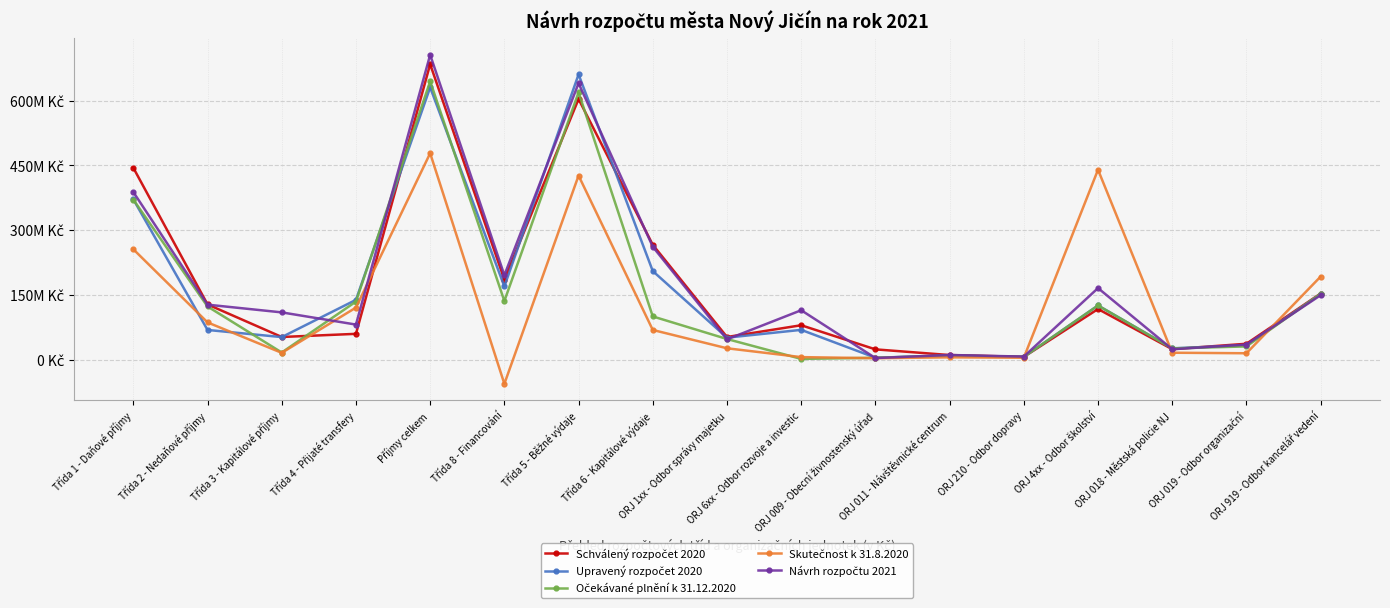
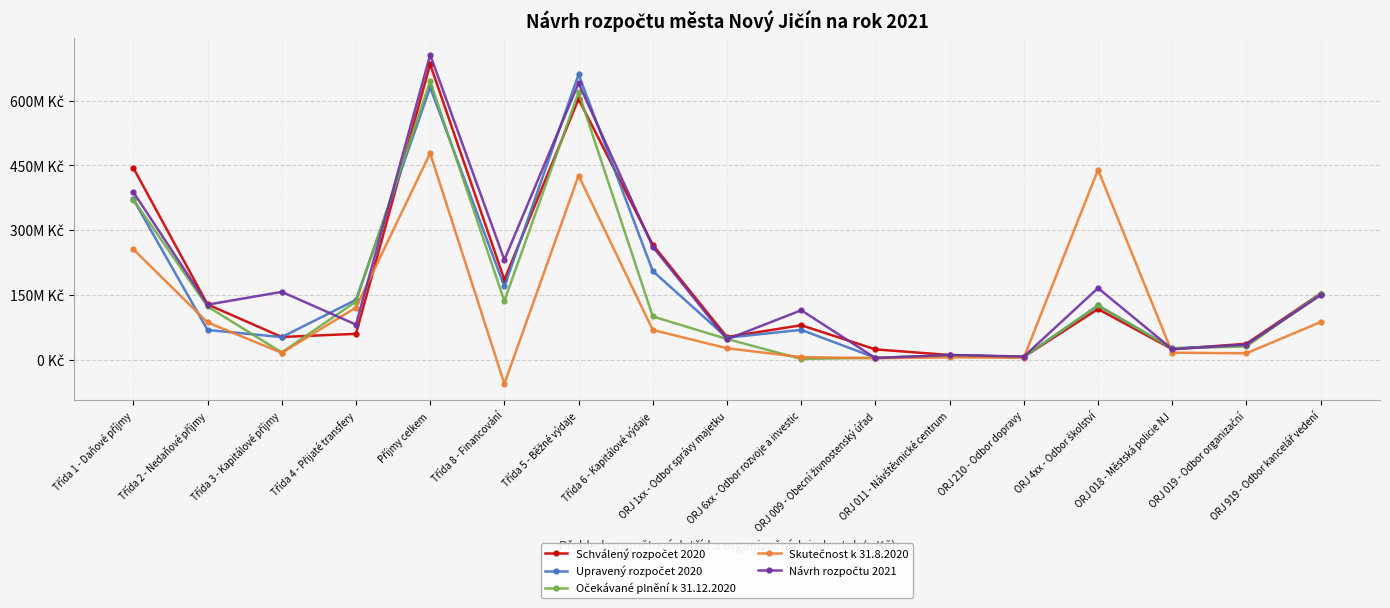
Návrh rozpočtu 2021, Třída 3 - Kapitálové příjmy: 110M Kč -> 160M Kč
Návrh rozpočtu 2021, Třída 8 - Financování: 200M Kč -> 230M Kč
Skutečnost k 31.8.2020, ORJ 919 - Odbor kancelář vedení: 190M Kč -> 90M Kč
